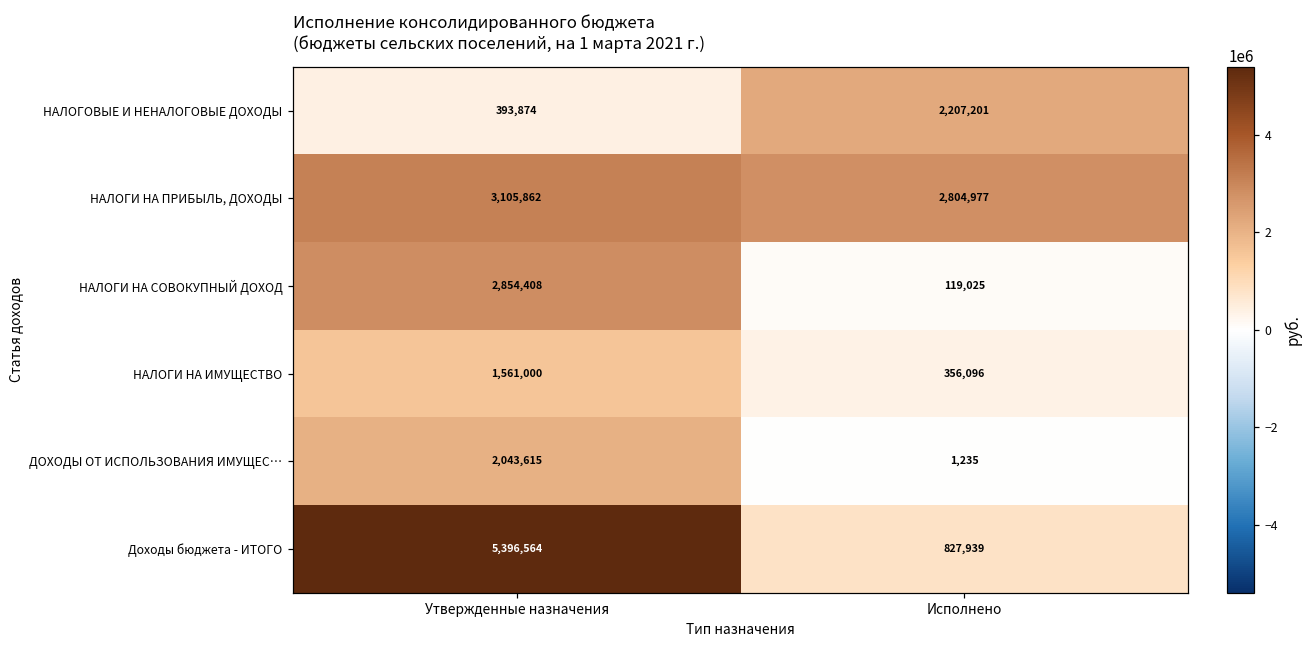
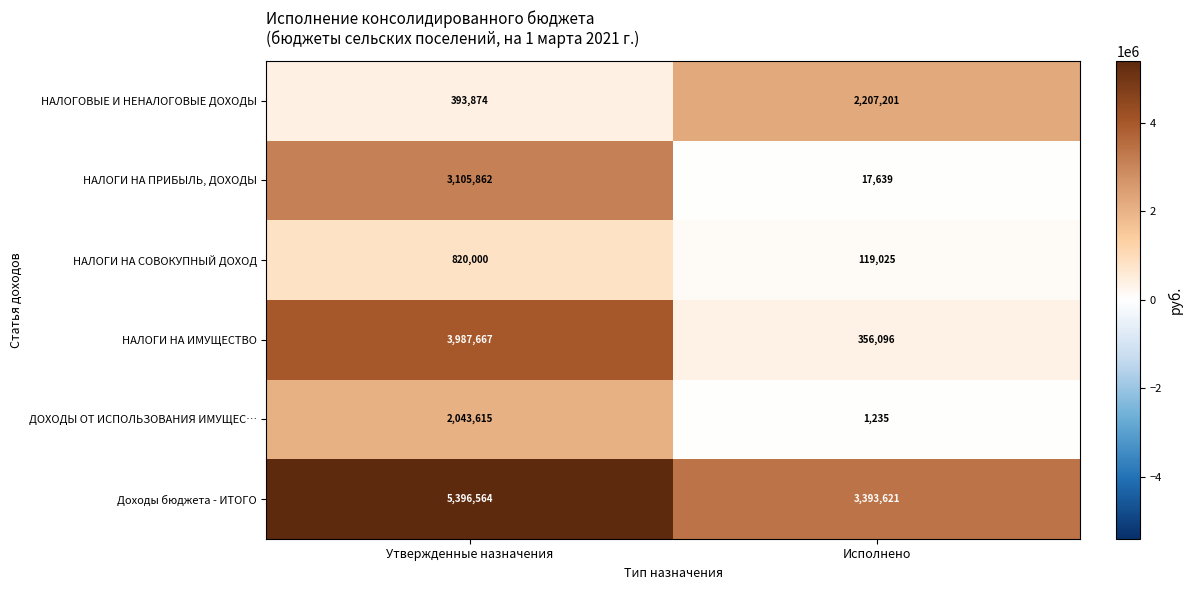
НАЛОГИ НА ПРИБЫЛЬ, ДОХОДЫ, Исполнено: 2,804,977 -> 17,639
НАЛОГИ НА СОВОКУПНЫЙ ДОХОД, Утвержденные назначения: 2,854,408 -> 820,000
НАЛОГИ НА ИМУЩЕСТВО, Утвержденные назначения: 1,561,000 -> 3,987,667
Доходы бюджета - ИТОГО, Исполнено: 827,939 -> 3,393,621
